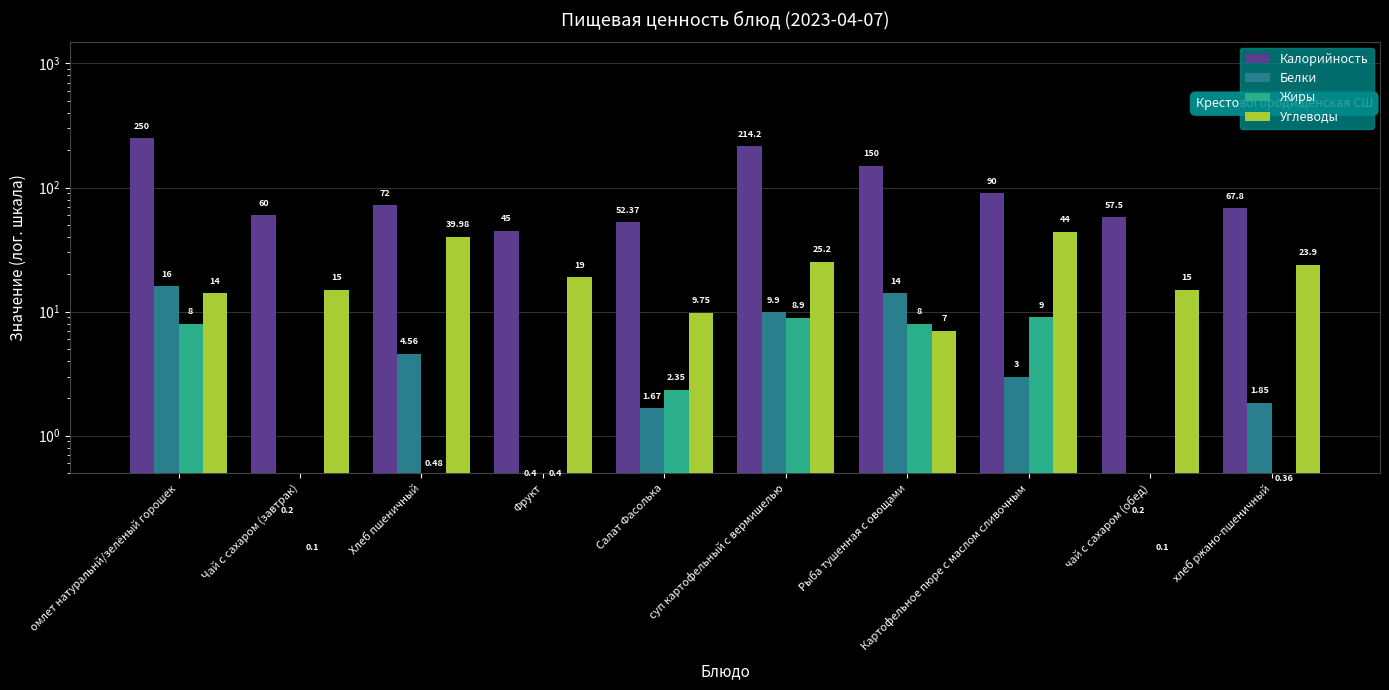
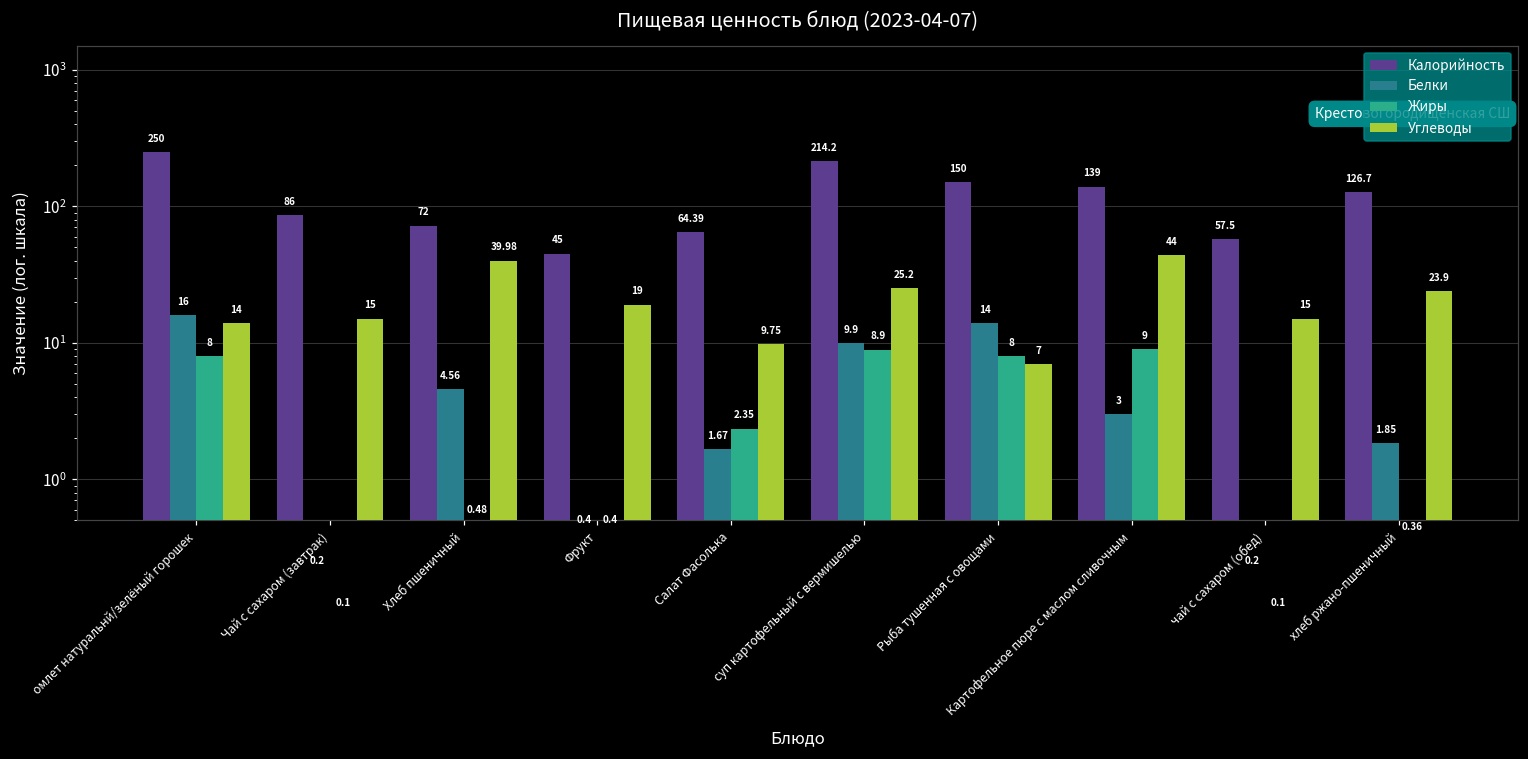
Калорийность, Чай с сахаром (завтрак): 60 -> 86
Калорийность, Салат Фасолька: 52.37 -> 64.39
Калорийность, Картофельное пюре с маслом сливочным: 90 -> 139
Калорийность, хлеб ржано-пшеничный: 67.8 -> 126.7
